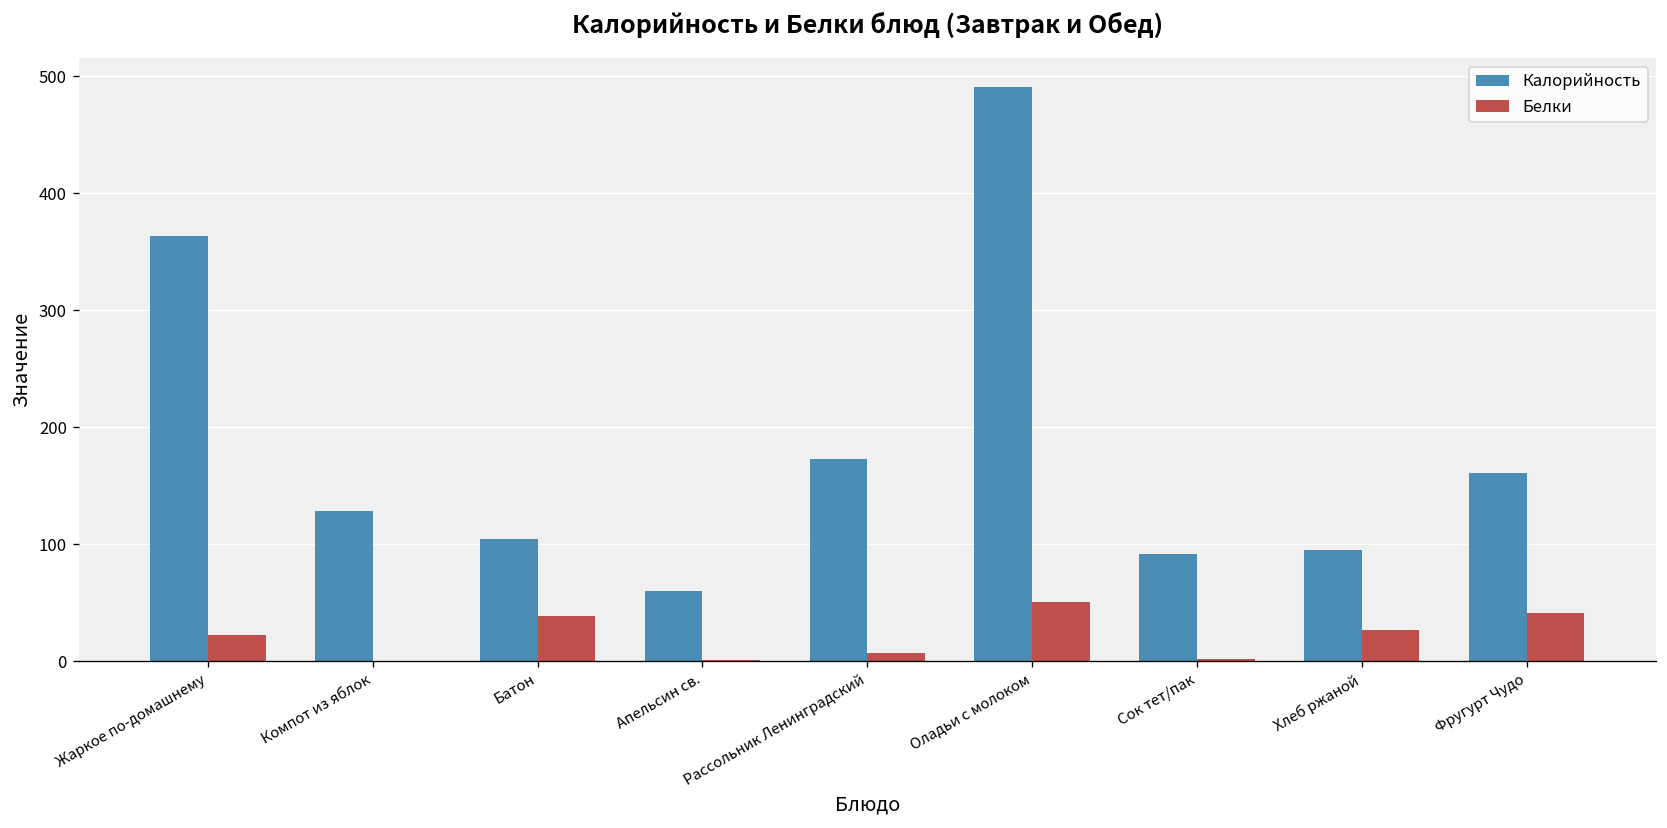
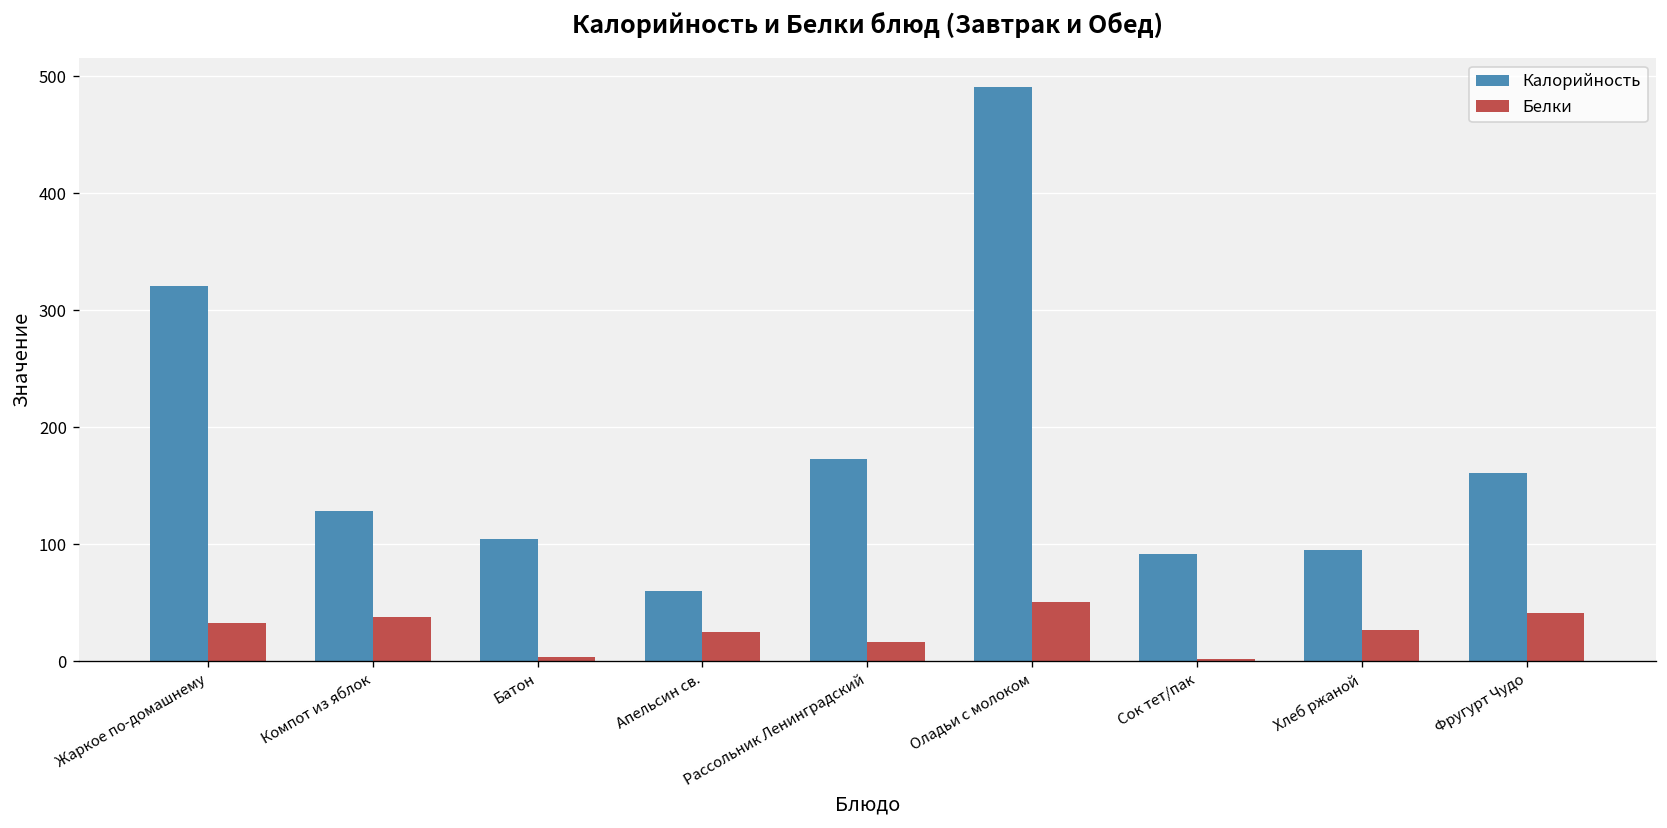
Калорийность, Жаркое по-домашнему: 360 -> 320
Белки, Жаркое по-домашнему: 20 -> 30
Белки, Компот из яблок: 0 -> 40
Белки, Батон: 40 -> 0
Белки, Апельсин св.: 0 -> 20
Белки, Рассольник Ленинградский: 10 -> 20
